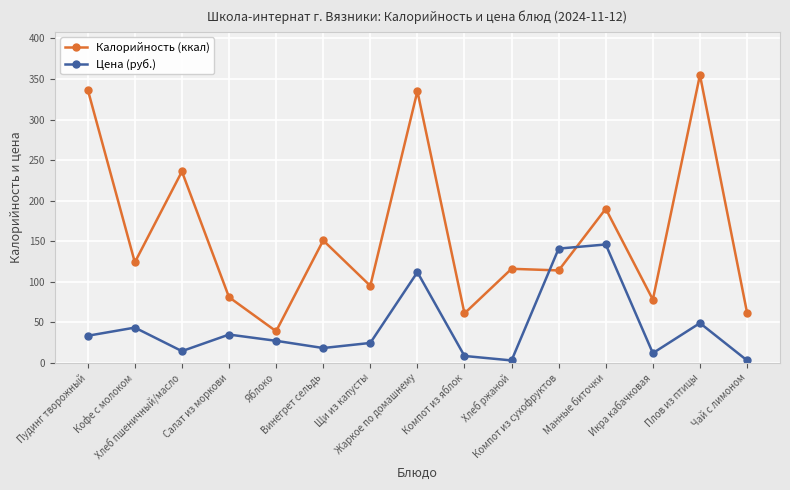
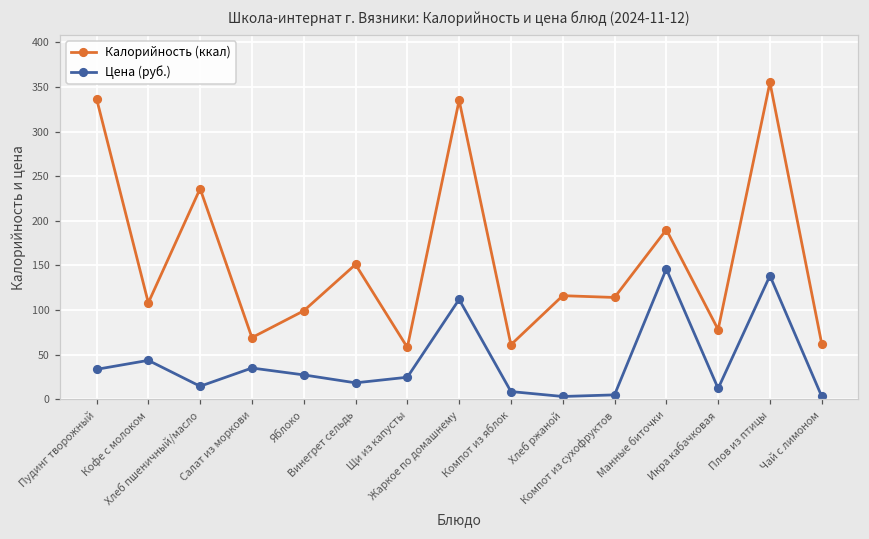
Калорийность (ккал), Кофе с молоком: 120 -> 110
Калорийность (ккал), Салат из моркови: 80 -> 70
Калорийность (ккал), Яблоко: 40 -> 100
Калорийность (ккал), Щи из капусты: 100 -> 60
Цена (руб.), Компот из сухофруктов: 140 -> 0
Цена (руб.), Плов из птицы: 50 -> 140
